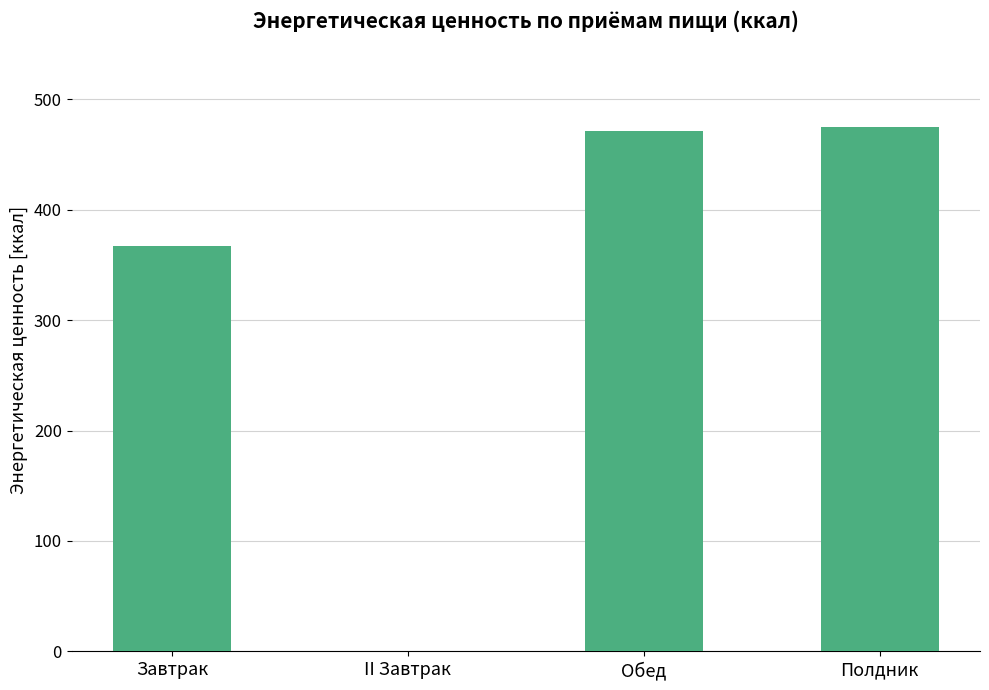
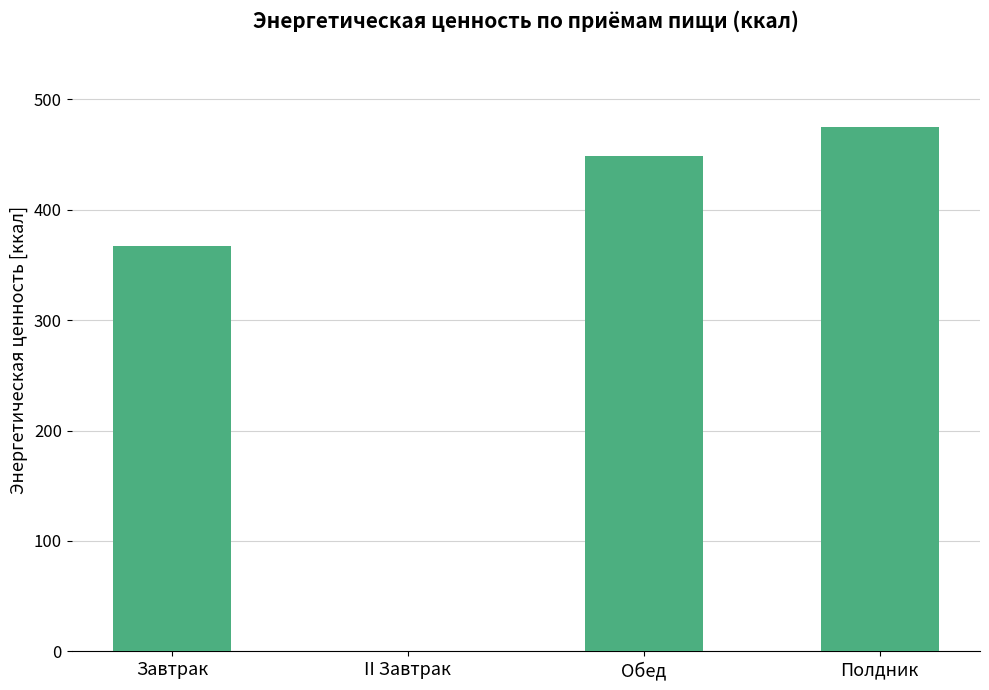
Обед: 471 -> 449
